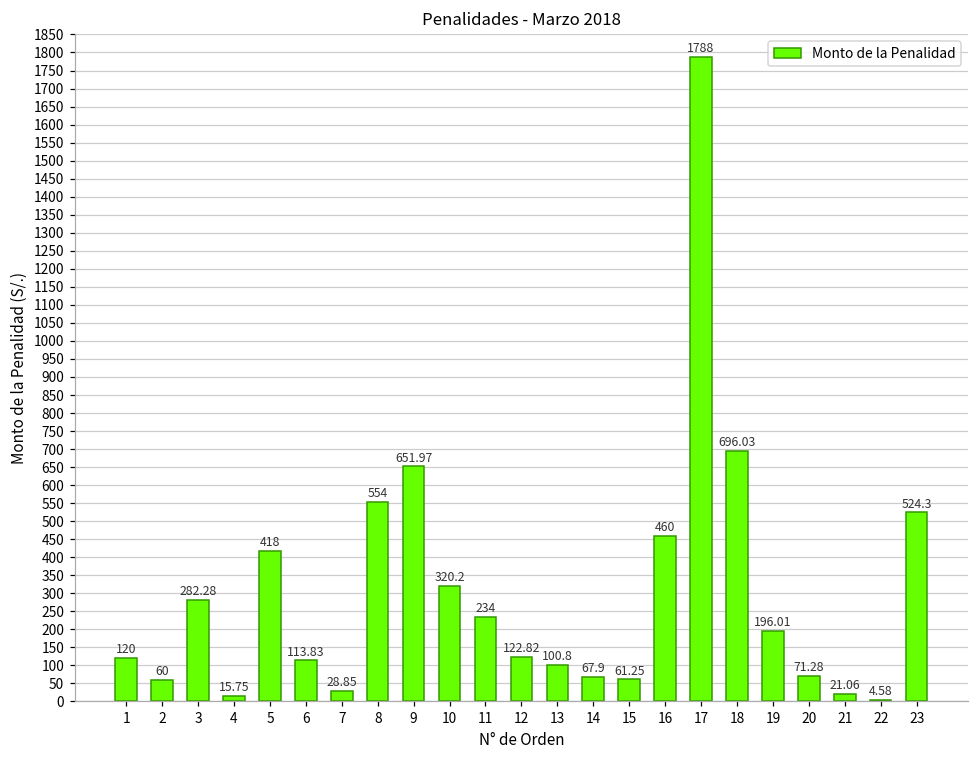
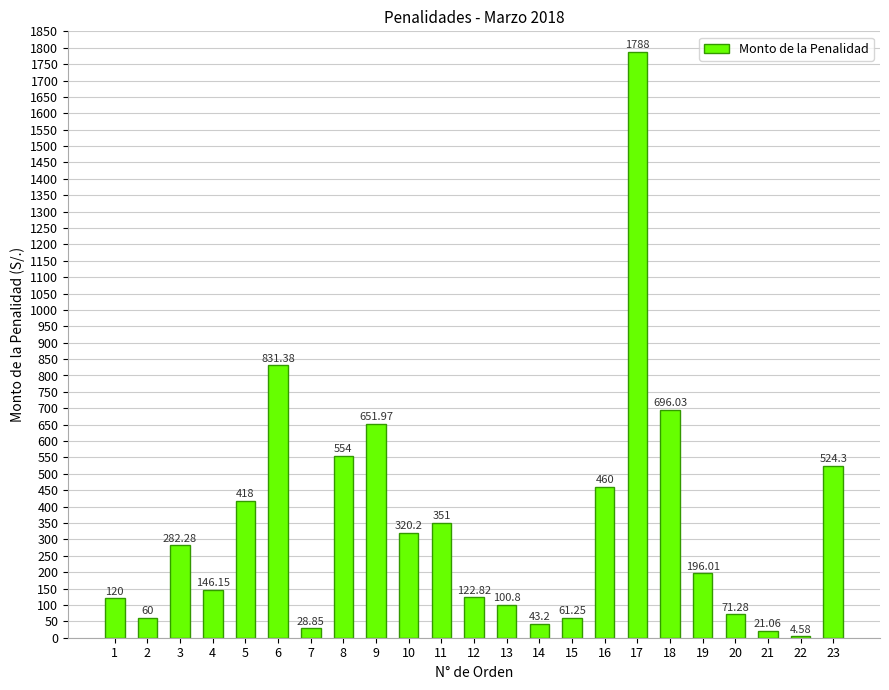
4: 15.75 -> 146.15
6: 113.83 -> 831.38
11: 234 -> 351
14: 67.9 -> 43.2
